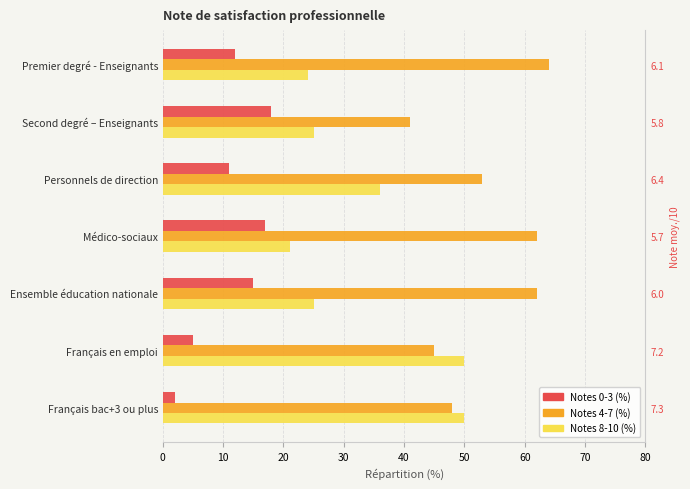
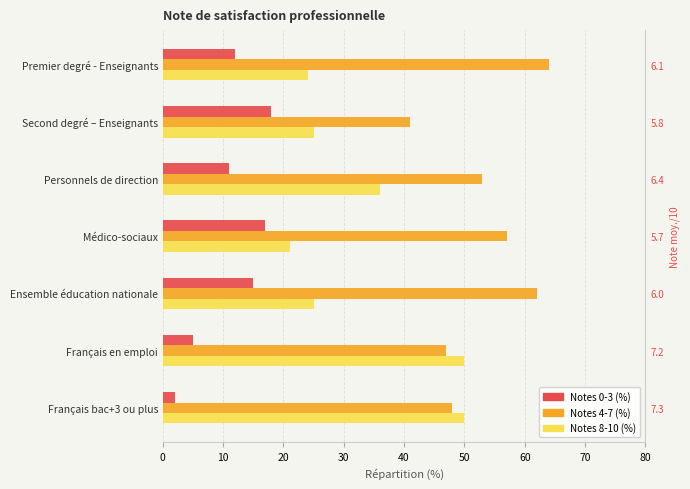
Notes 4-7 (%), Médico-sociaux: 62 -> 57
Notes 4-7 (%), Français en emploi: 45 -> 47
